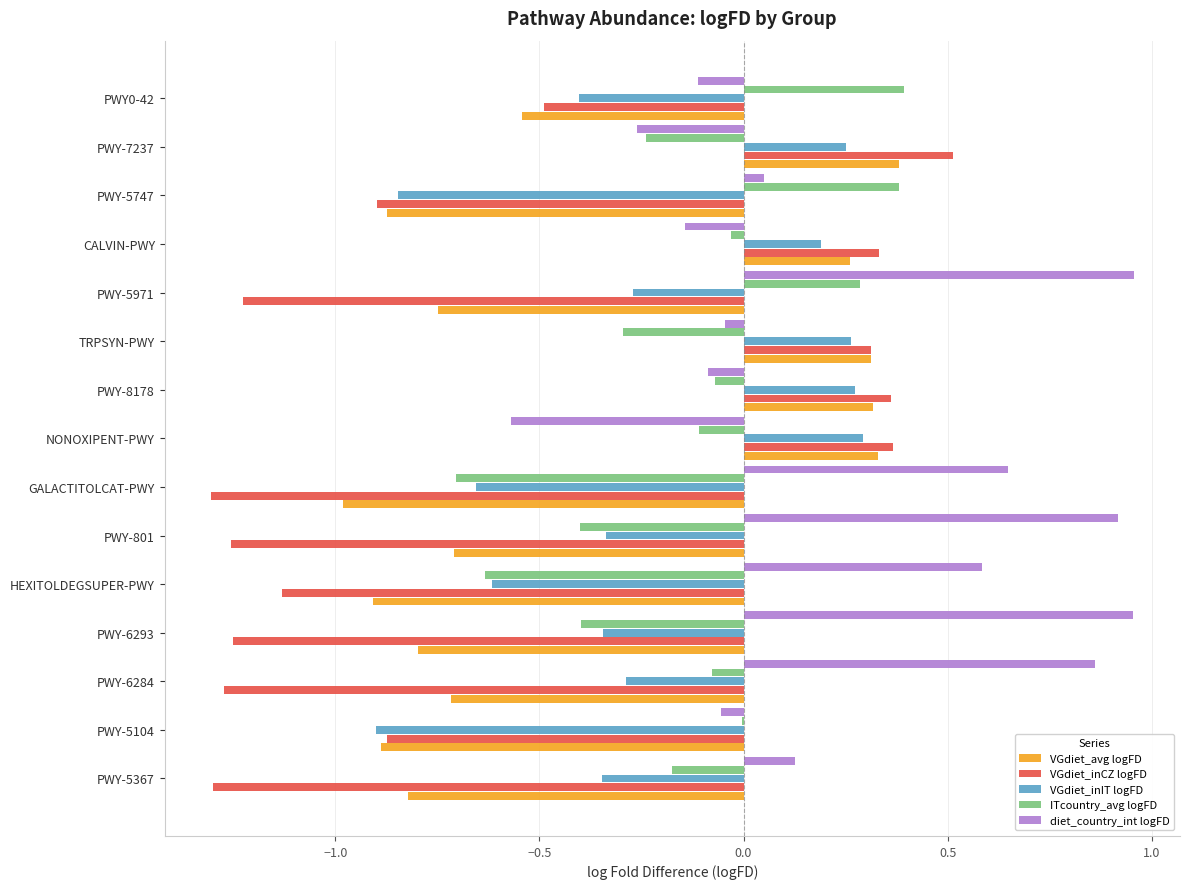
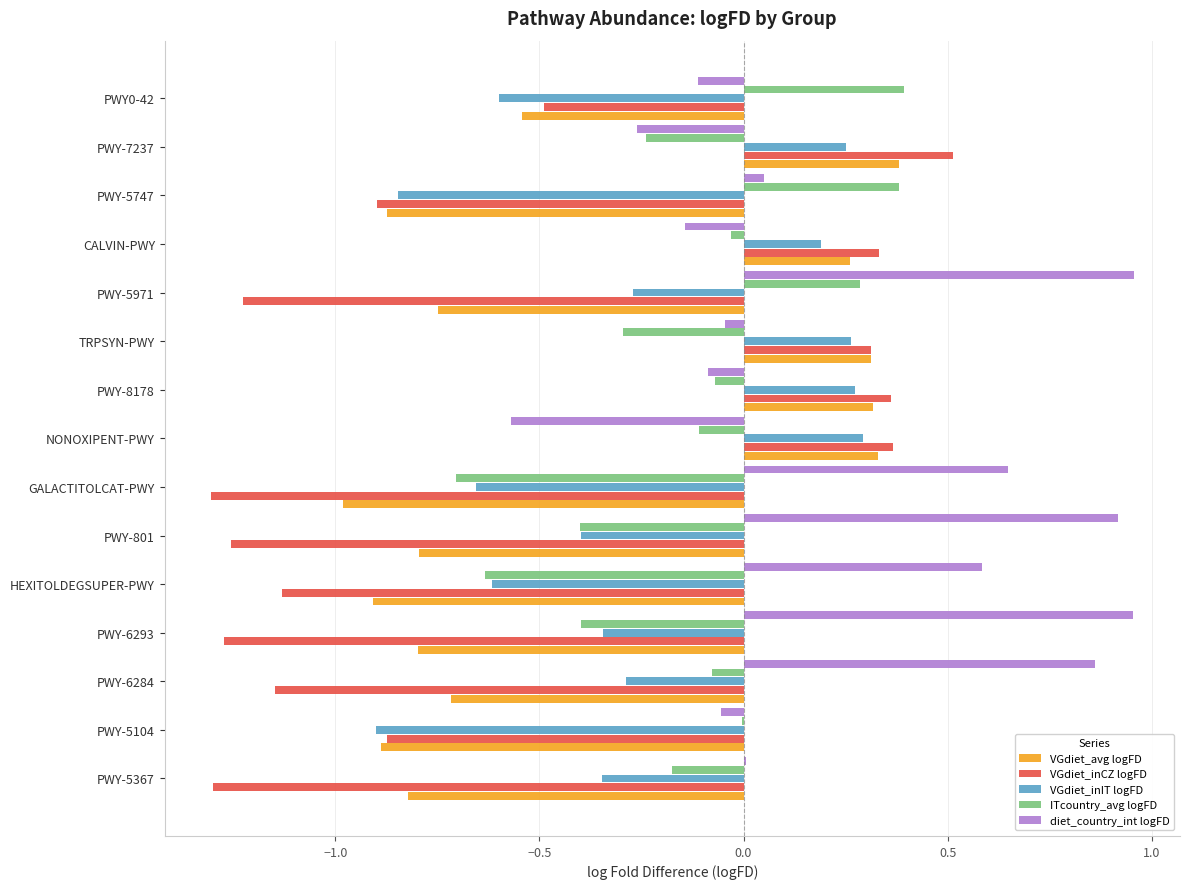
VGdiet_inIT logFD, PWY0-42: -0.40 -> -0.60
VGdiet_inIT logFD, PWY-801: -0.34 -> -0.40
VGdiet_avg logFD, PWY-801: -0.71 -> -0.80
VGdiet_inCZ logFD, PWY-6293: -1.25 -> -1.27
VGdiet_inCZ logFD, PWY-6284: -1.27 -> -1.15
diet_country_int logFD, PWY-5367: 0.13 -> 0.01
